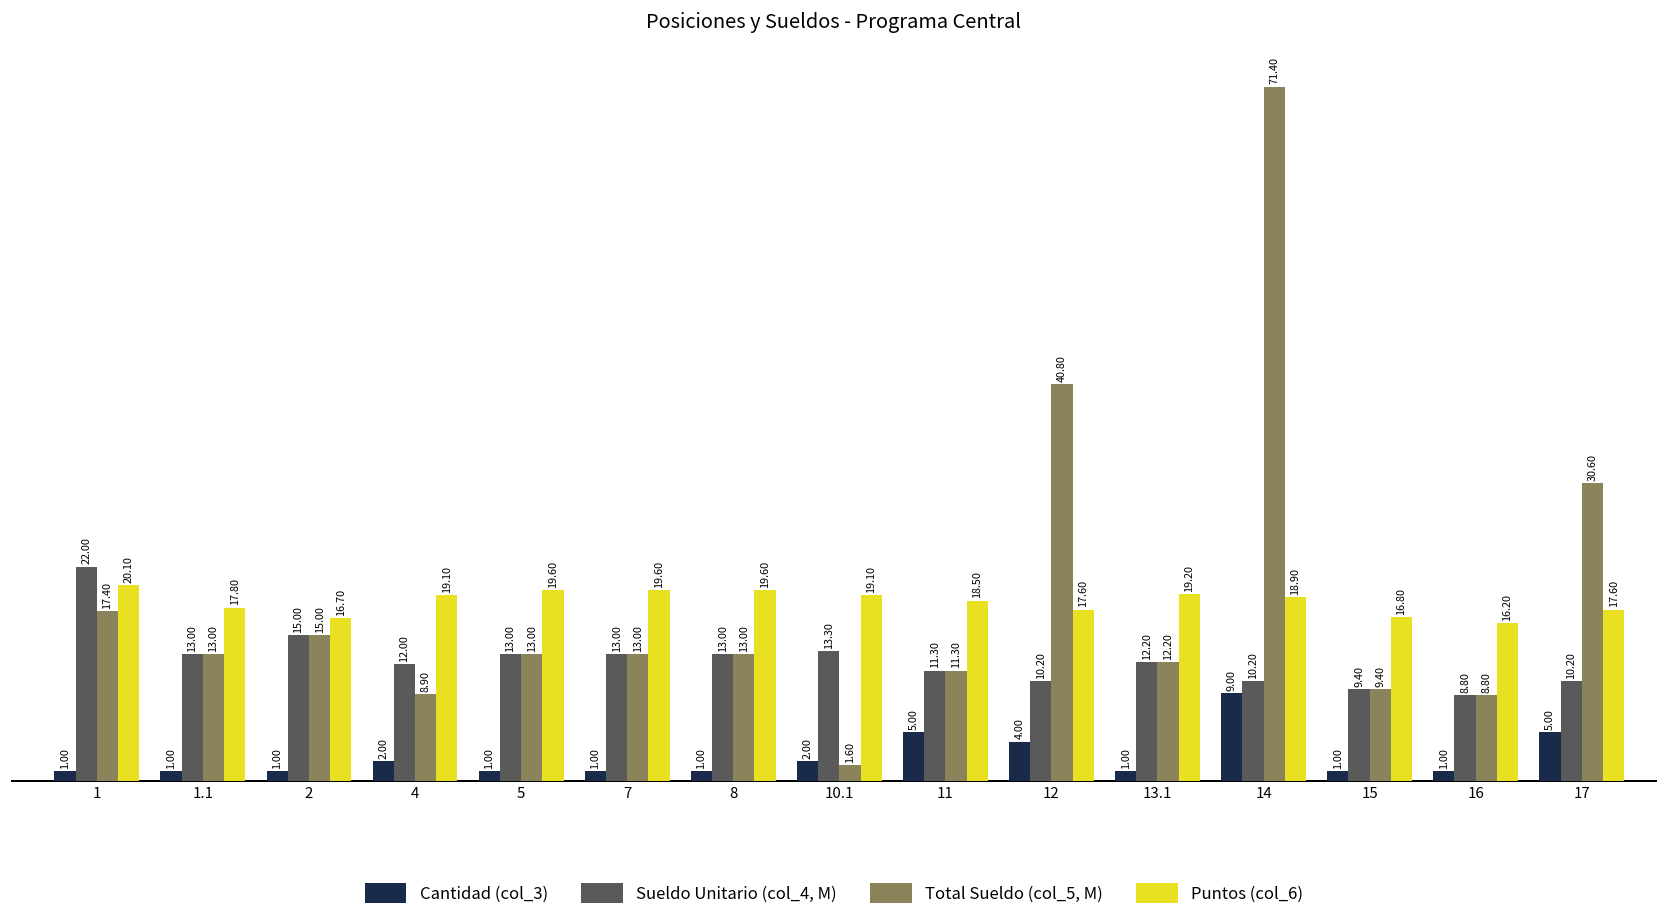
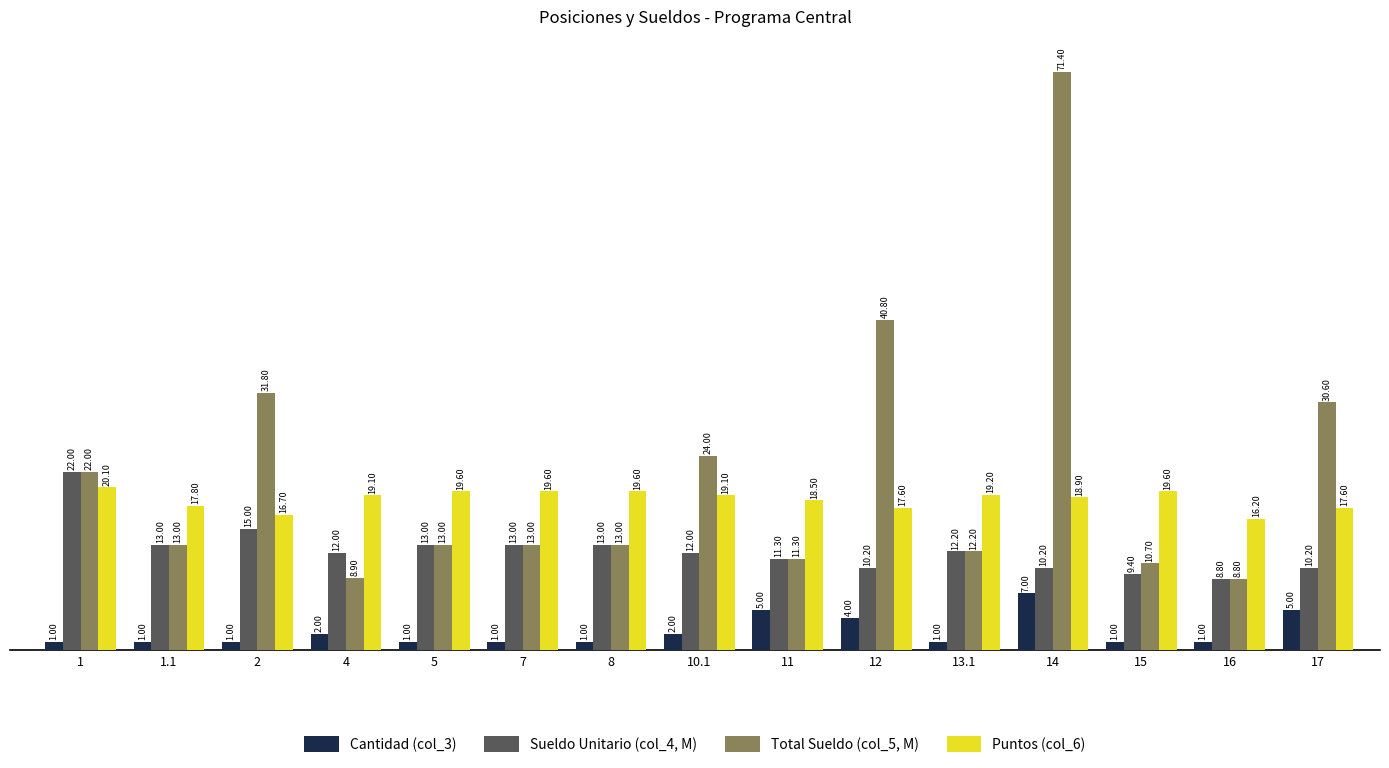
Total Sueldo (col_5, M), 1: 17.40 -> 22.00
Total Sueldo (col_5, M), 2: 15.00 -> 31.80
Sueldo Unitario (col_4, M), 10.1: 13.30 -> 12.00
Total Sueldo (col_5, M), 10.1: 1.60 -> 24.00
Cantidad (col_3), 14: 9.00 -> 7.00
Total Sueldo (col_5, M), 15: 9.40 -> 10.70
Puntos (col_6), 15: 16.80 -> 19.60
